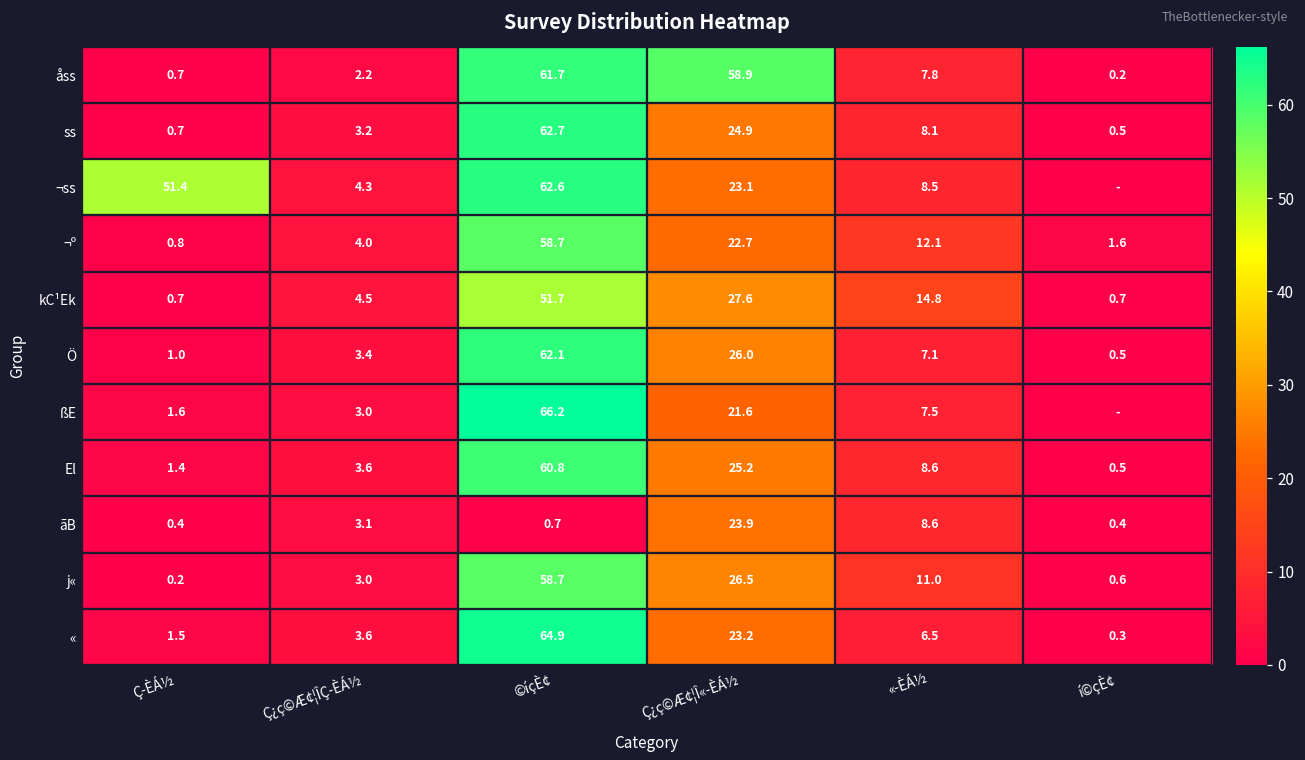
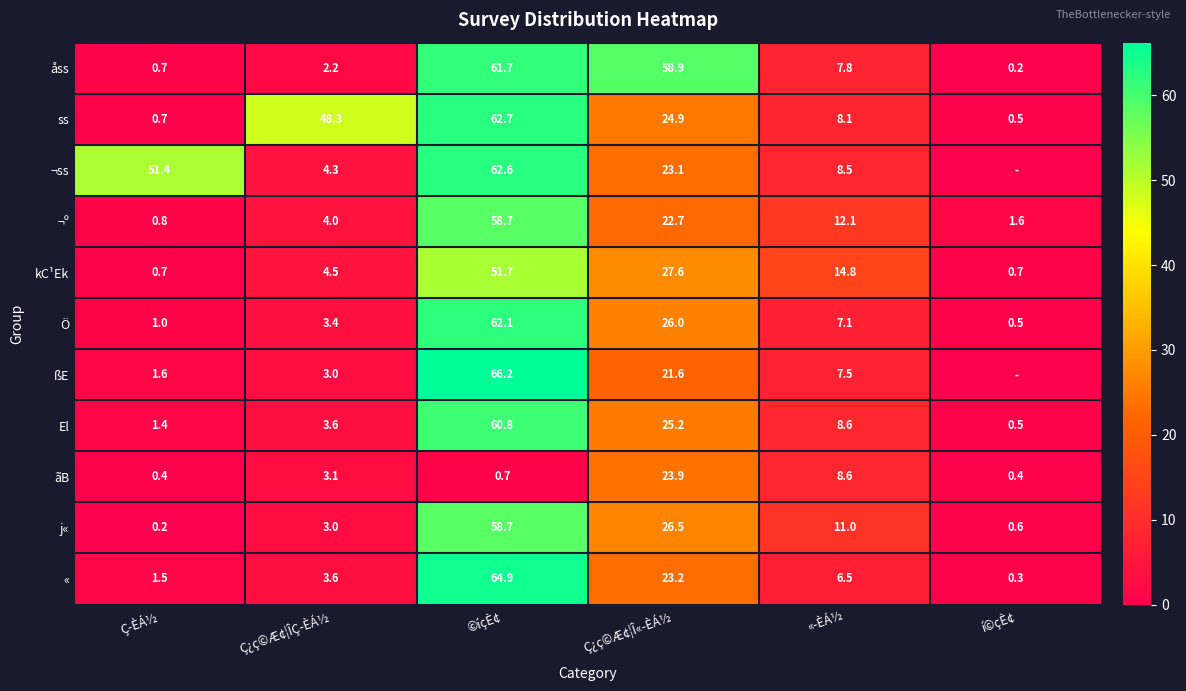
ss, Ç¿ç©Æ¢¦ÎÇ­ÈÁ½: 3.2 -> 48.3
